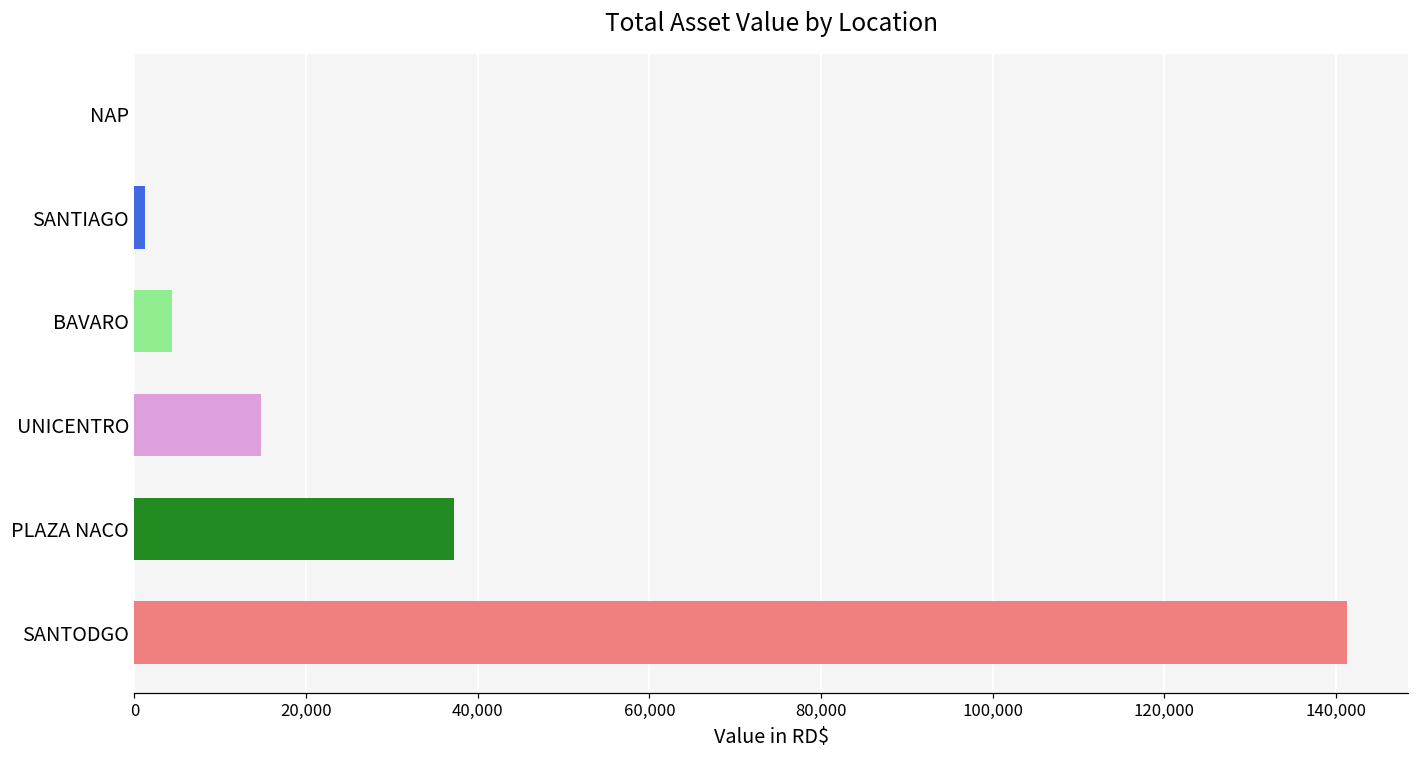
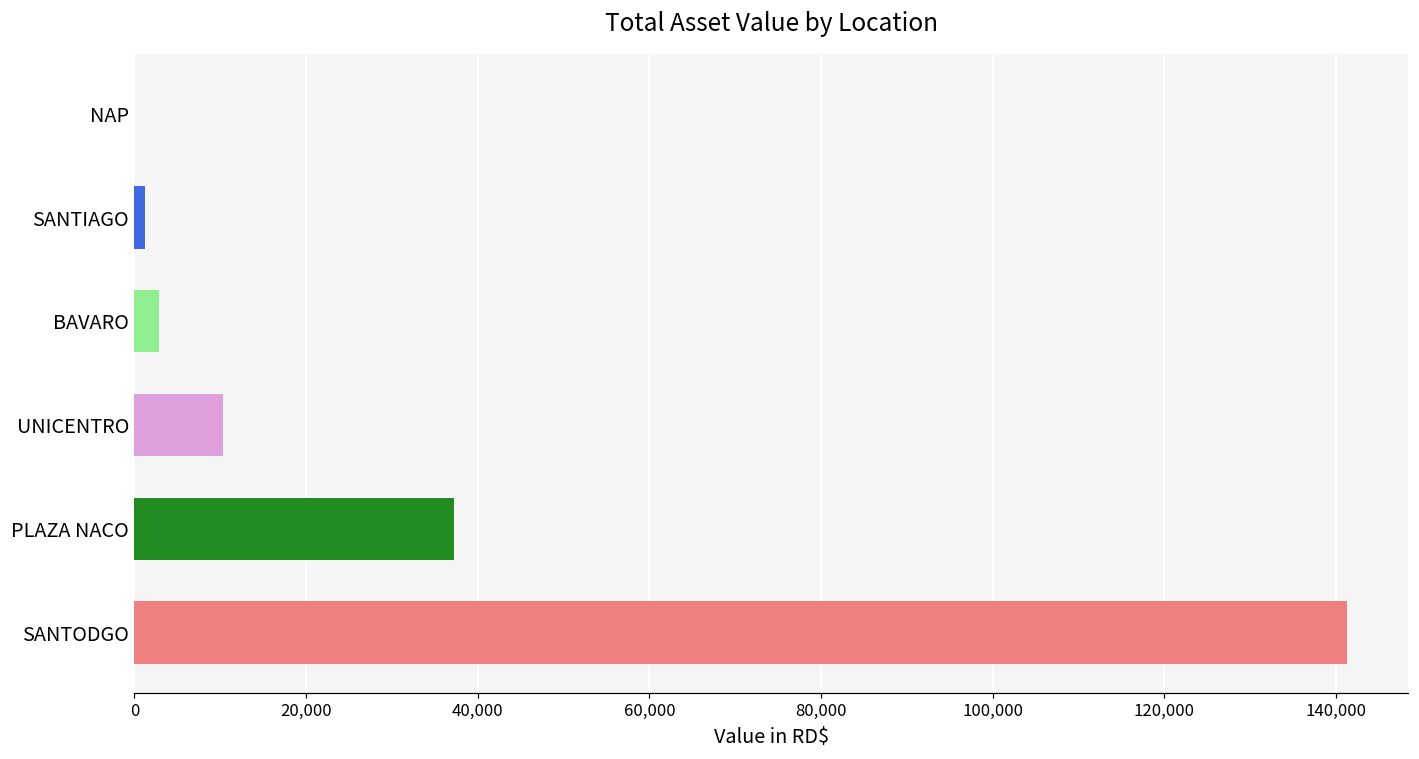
BAVARO: 4,000 -> 3,000
UNICENTRO: 15,000 -> 10,000
